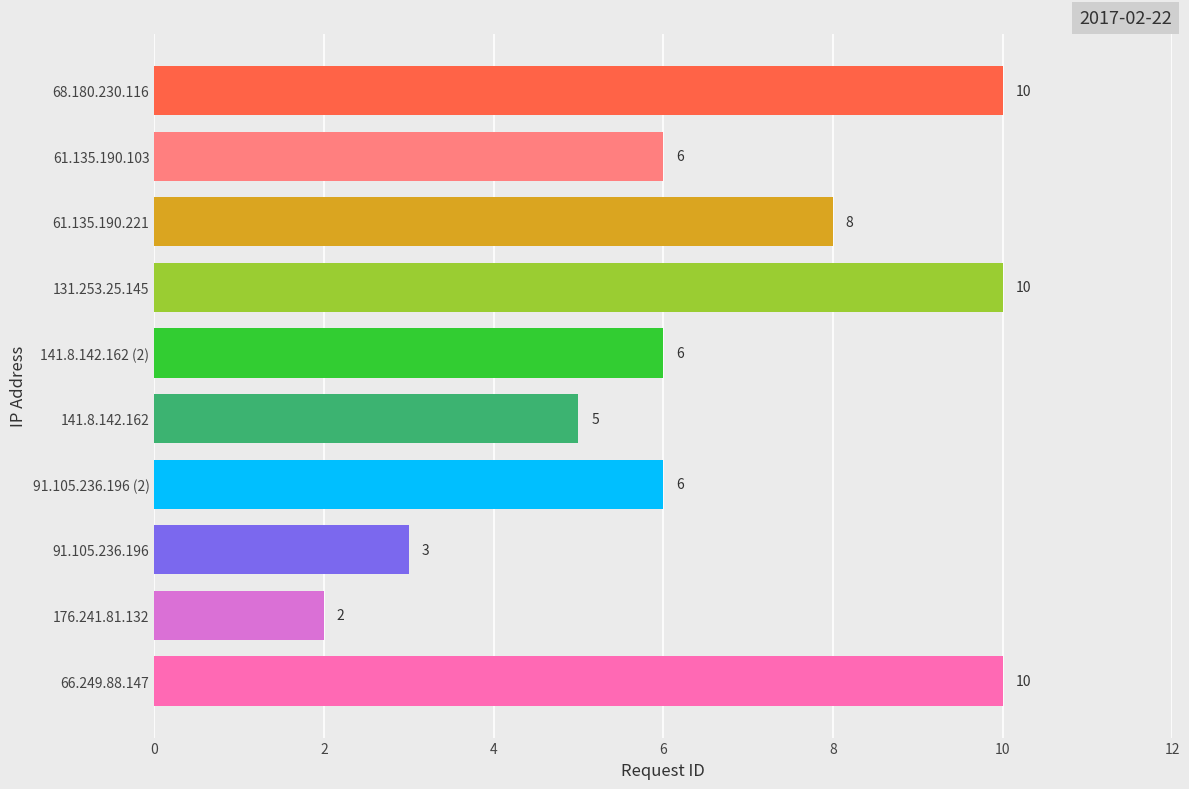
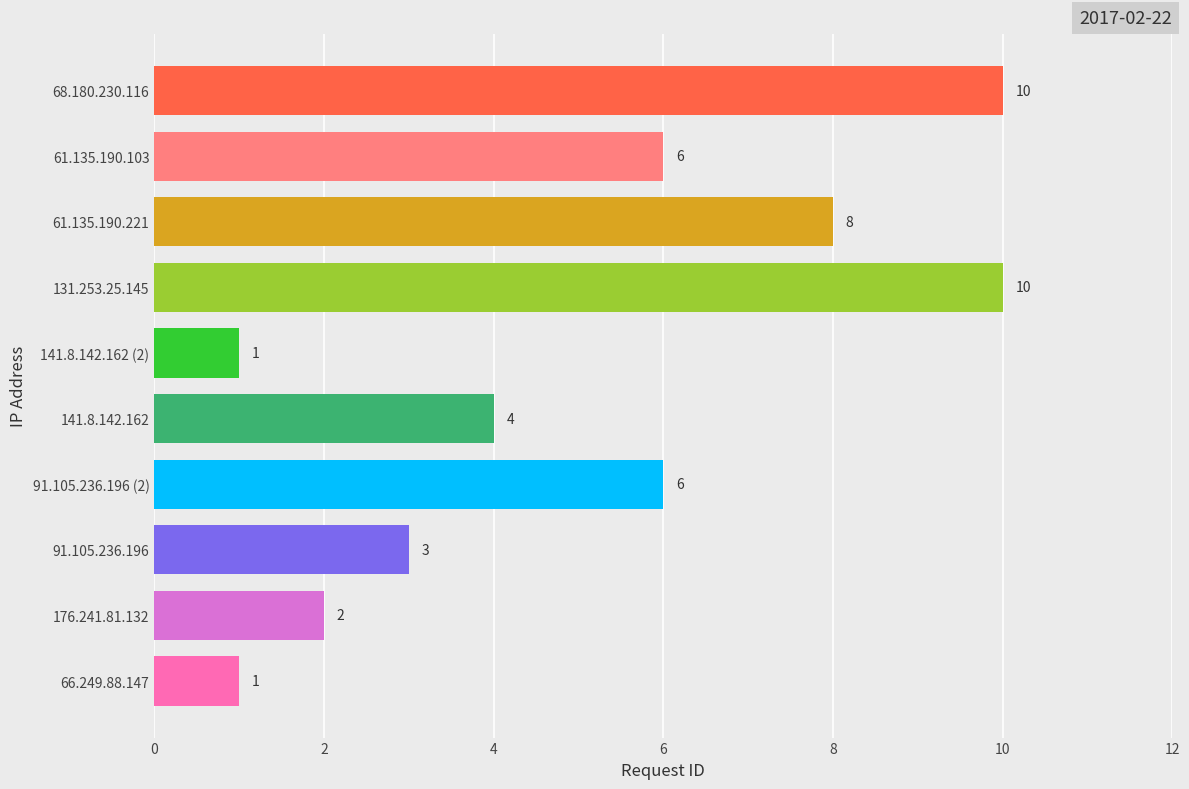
141.8.142.162 (2): 6 -> 1
141.8.142.162: 5 -> 4
66.249.88.147: 10 -> 1
